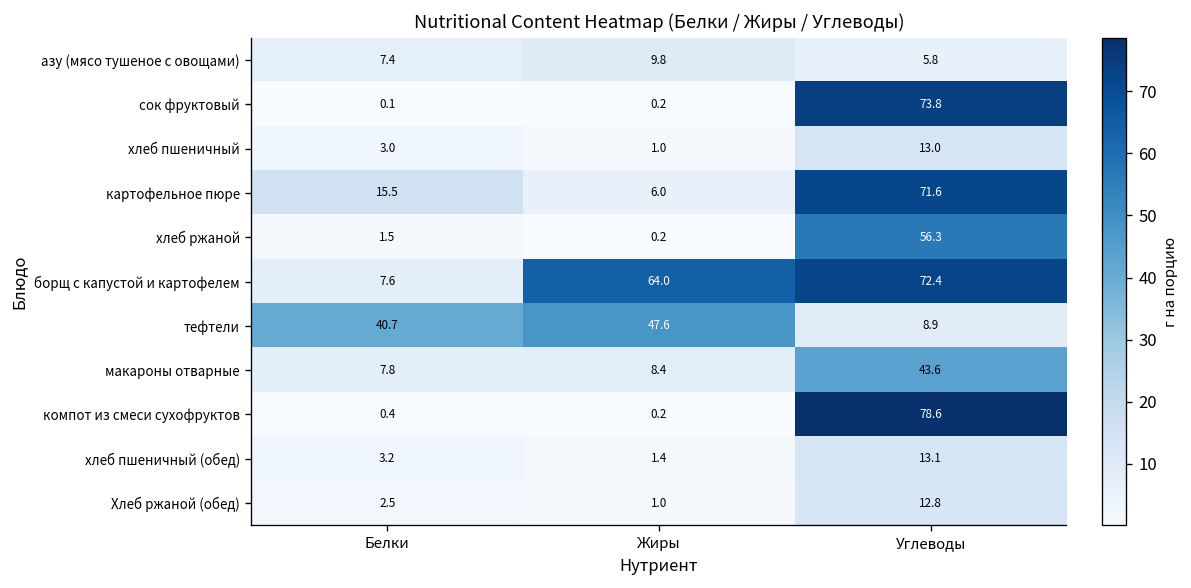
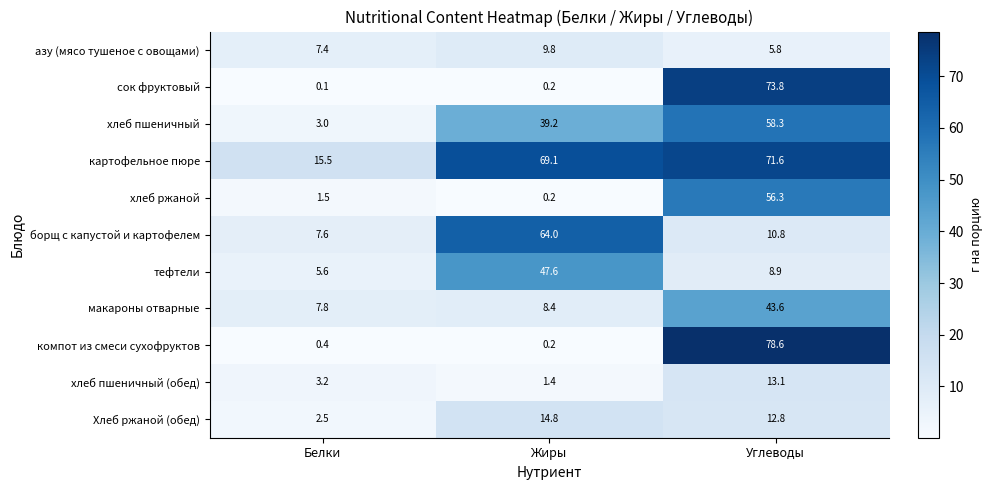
хлеб пшеничный, Жиры: 1.0 -> 39.2
хлеб пшеничный, Углеводы: 13.0 -> 58.3
картофельное пюре, Жиры: 6.0 -> 69.1
борщ с капустой и картофелем, Углеводы: 72.4 -> 10.8
тефтели, Белки: 40.7 -> 5.6
Хлеб ржаной (обед), Жиры: 1.0 -> 14.8
